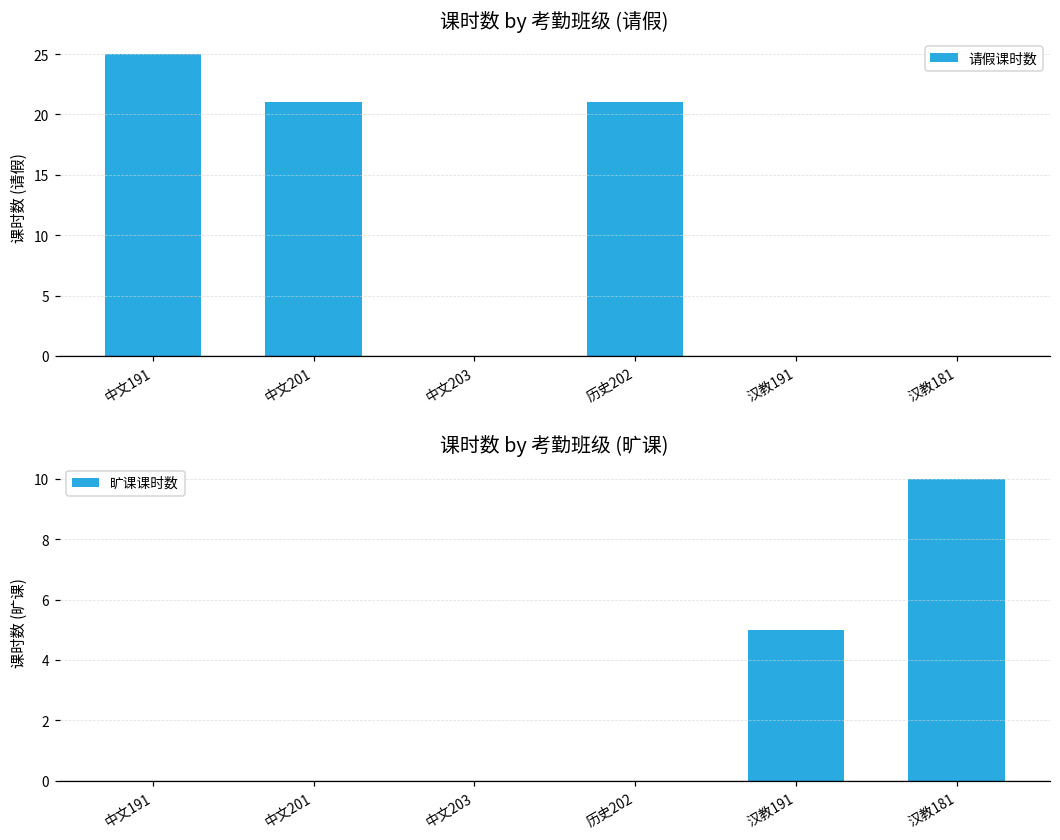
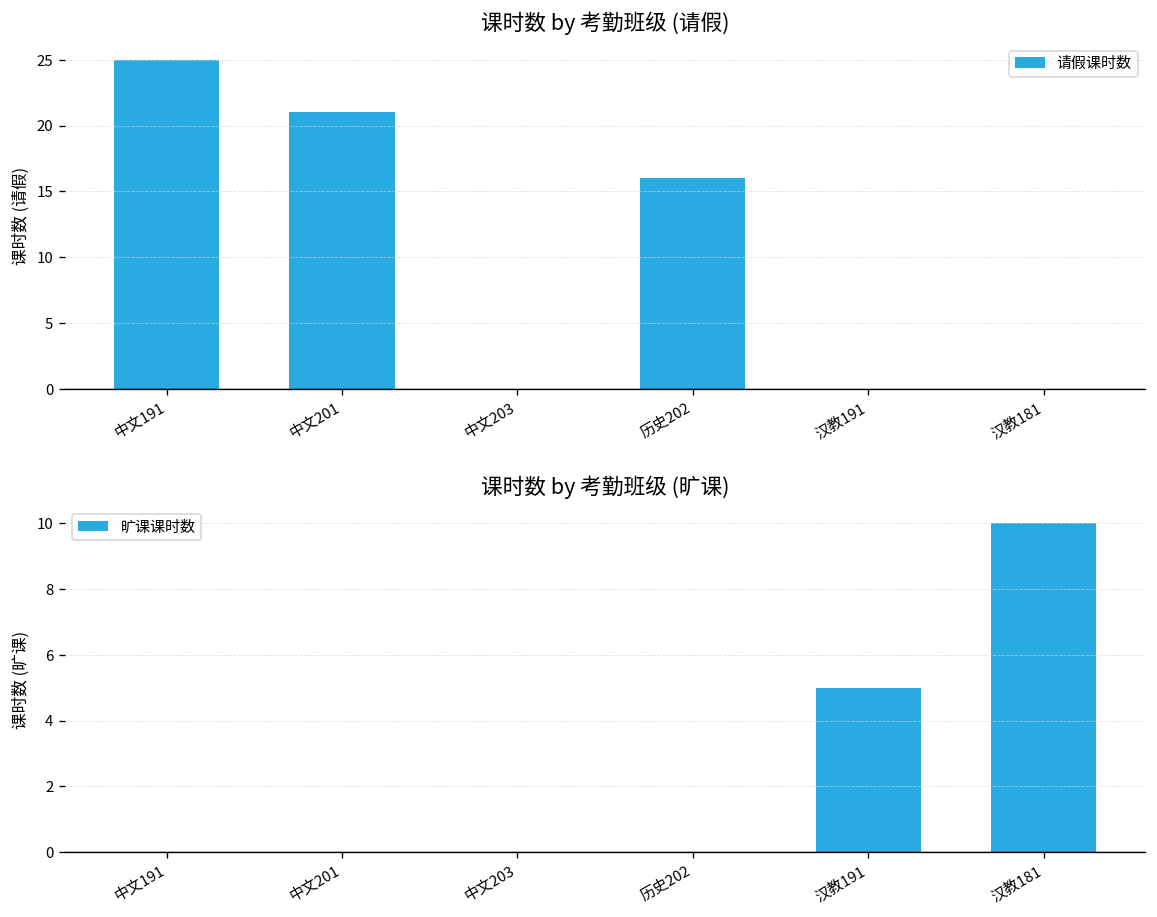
课时数 by 考勤班级 (请假), 历史202: 21 -> 16
